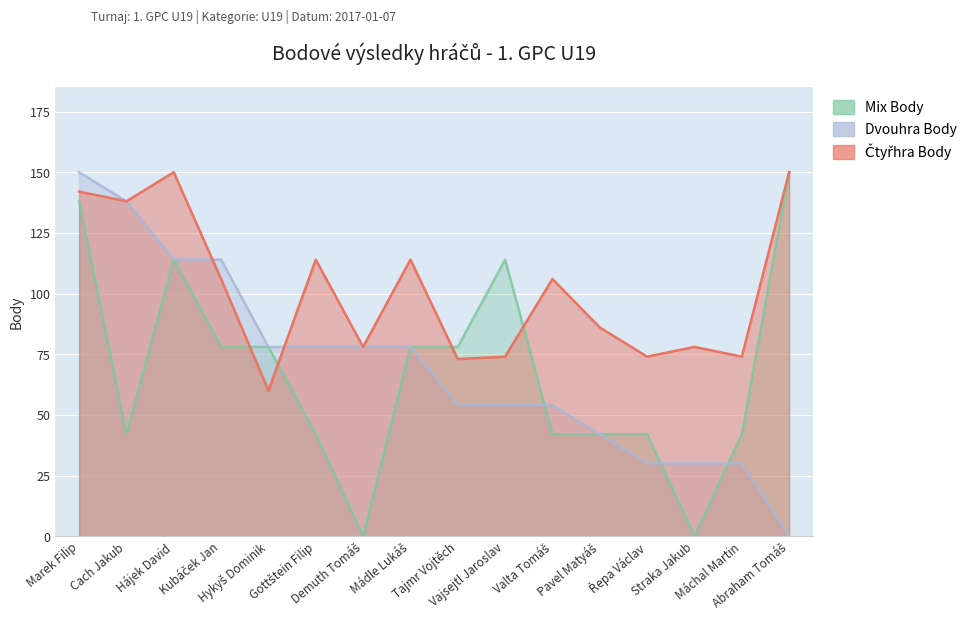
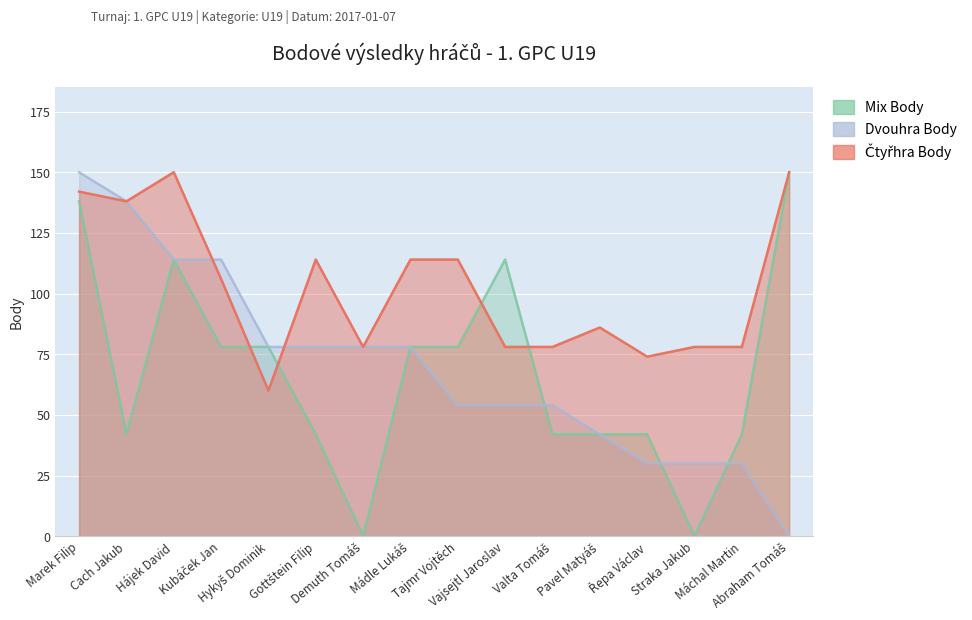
Čtyřhra Body, Tajmr Vojtěch: 73 -> 114
Čtyřhra Body, Vajsejtl Jaroslav: 74 -> 78
Čtyřhra Body, Valta Tomáš: 106 -> 78
Čtyřhra Body, Máchal Martin: 74 -> 78
